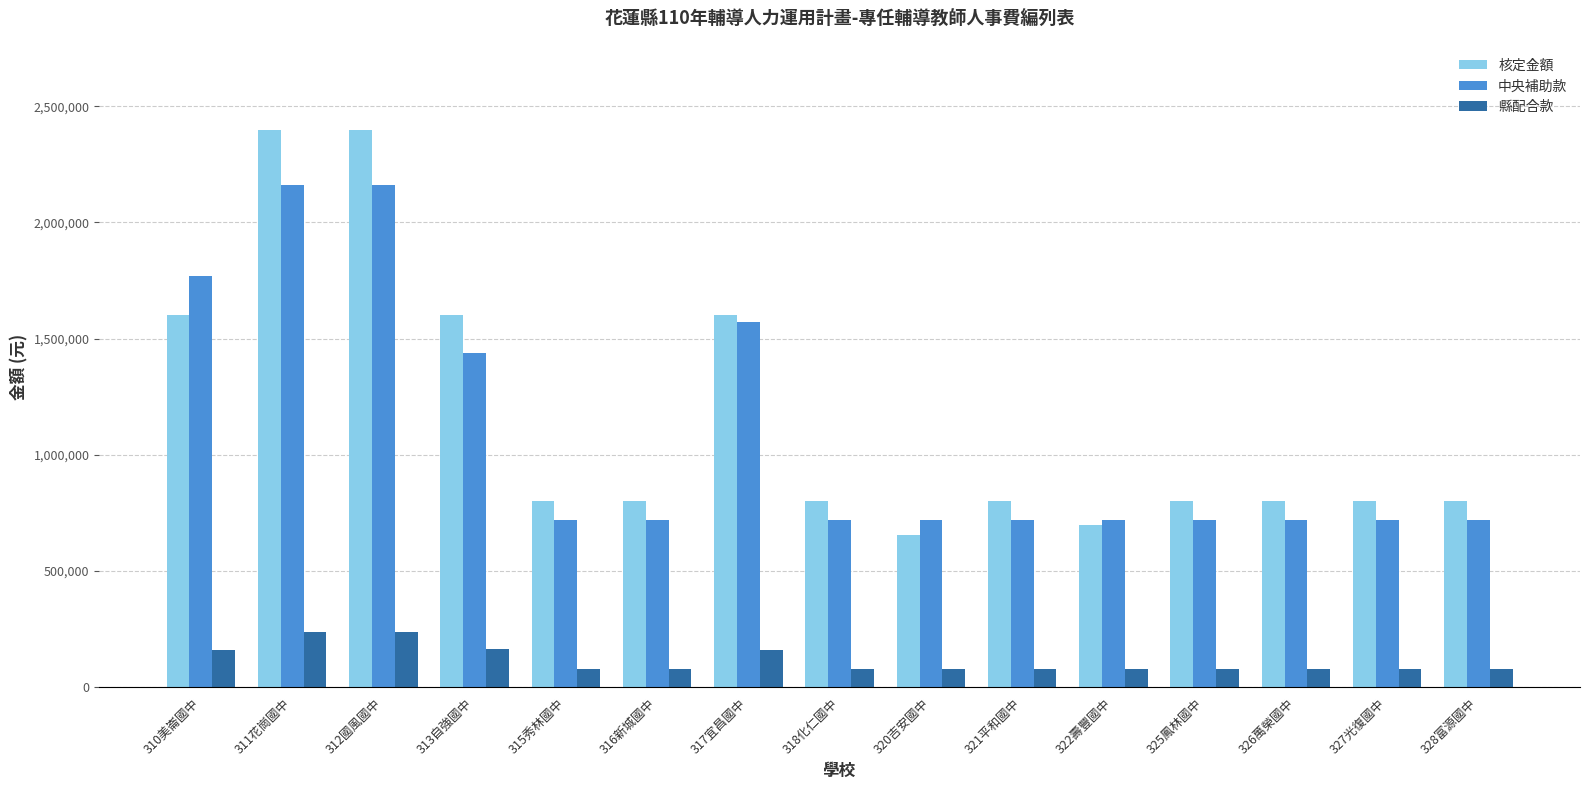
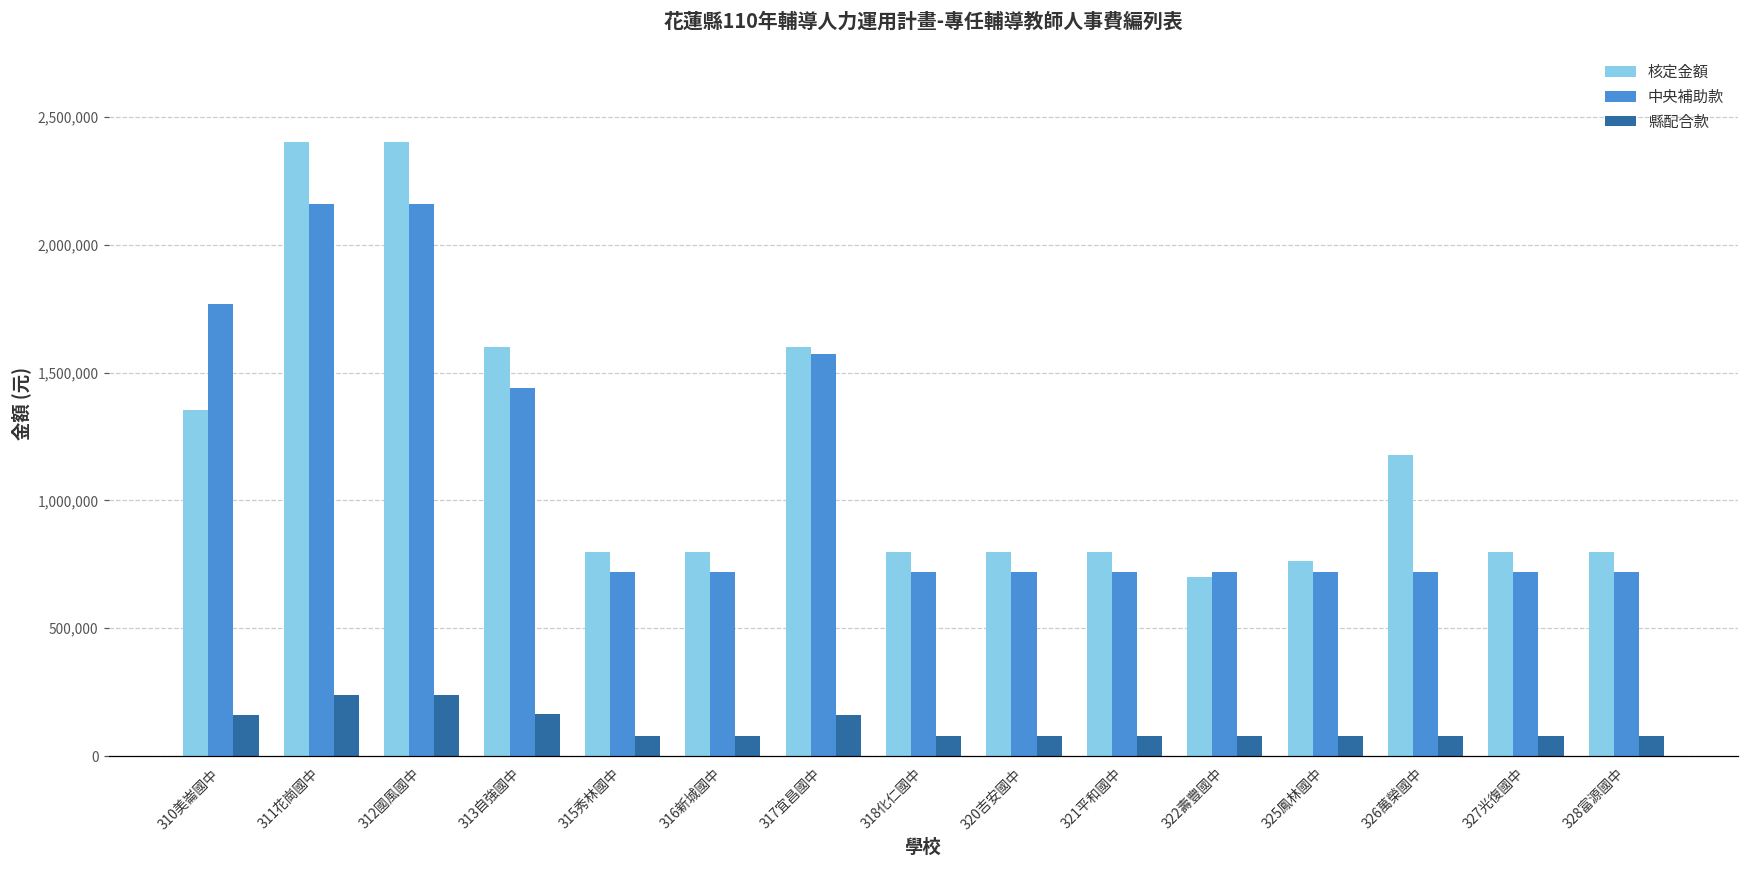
核定金額, 310美崙國中: 1,600,000 -> 1,350,000
核定金額, 320吉安國中: 660,000 -> 800,000
核定金額, 325鳳林國中: 800,000 -> 760,000
核定金額, 326萬榮國中: 800,000 -> 1,180,000
